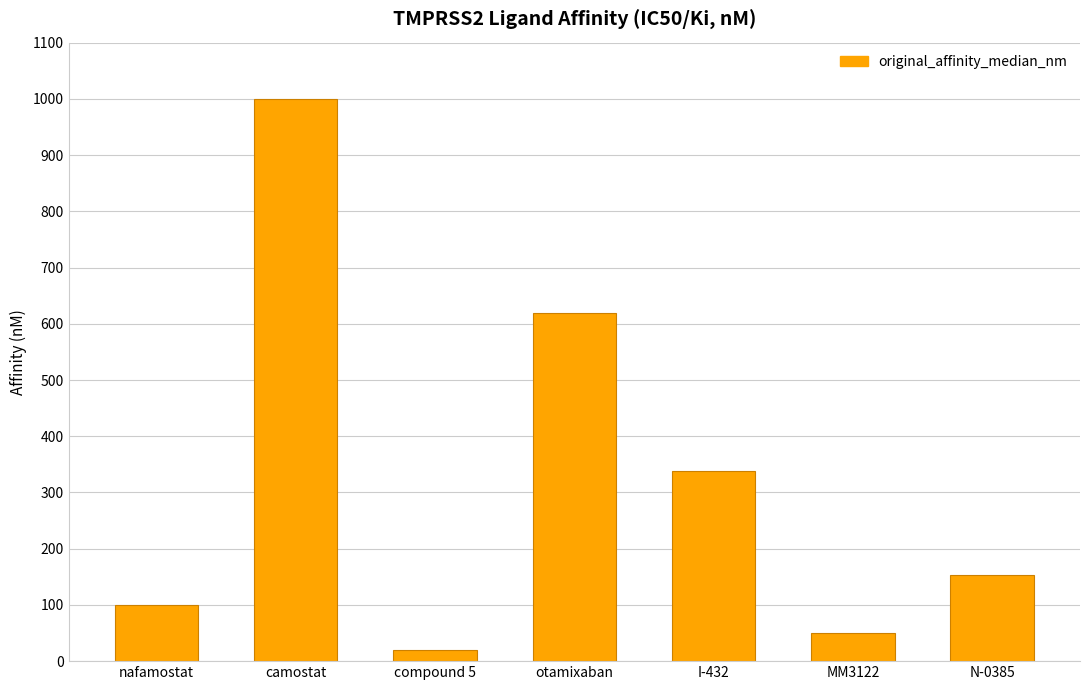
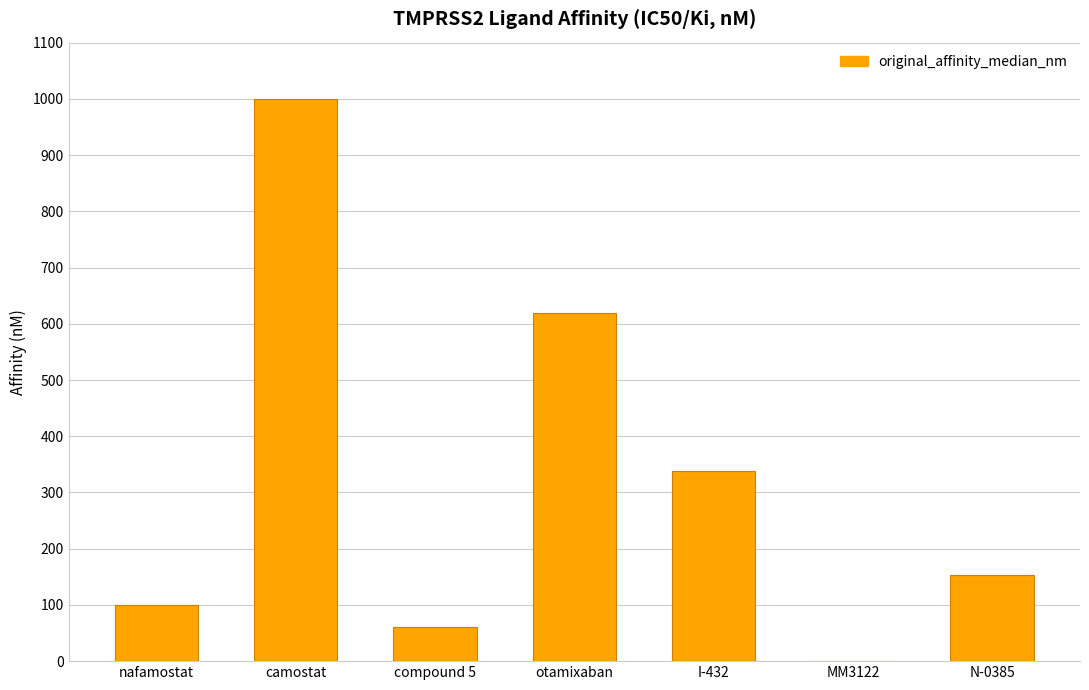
compound 5: 20 -> 60
MM3122: 50 -> 0
